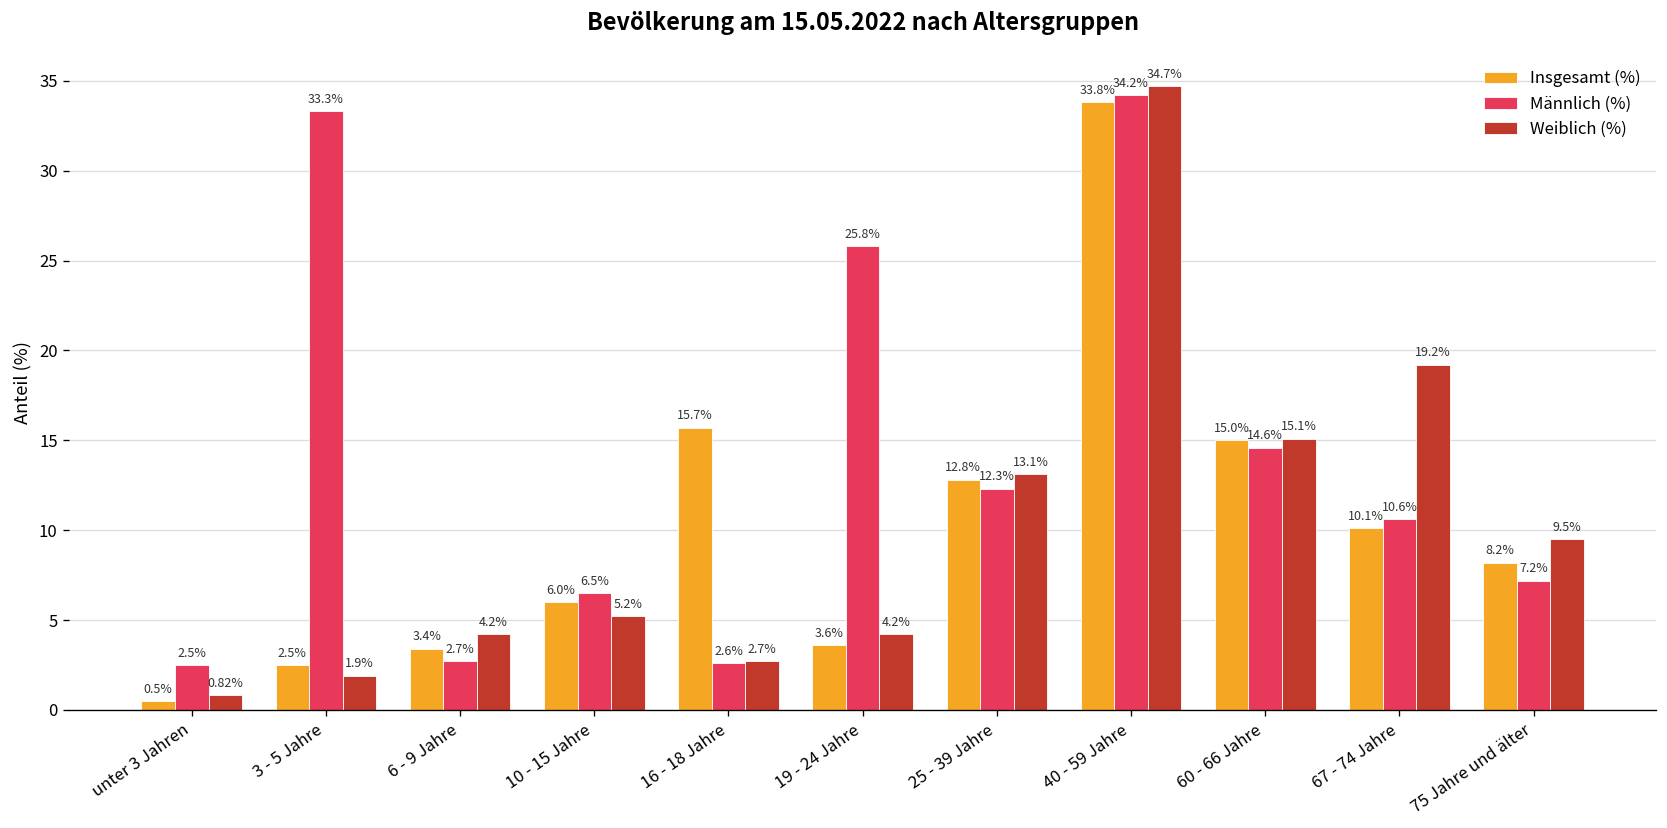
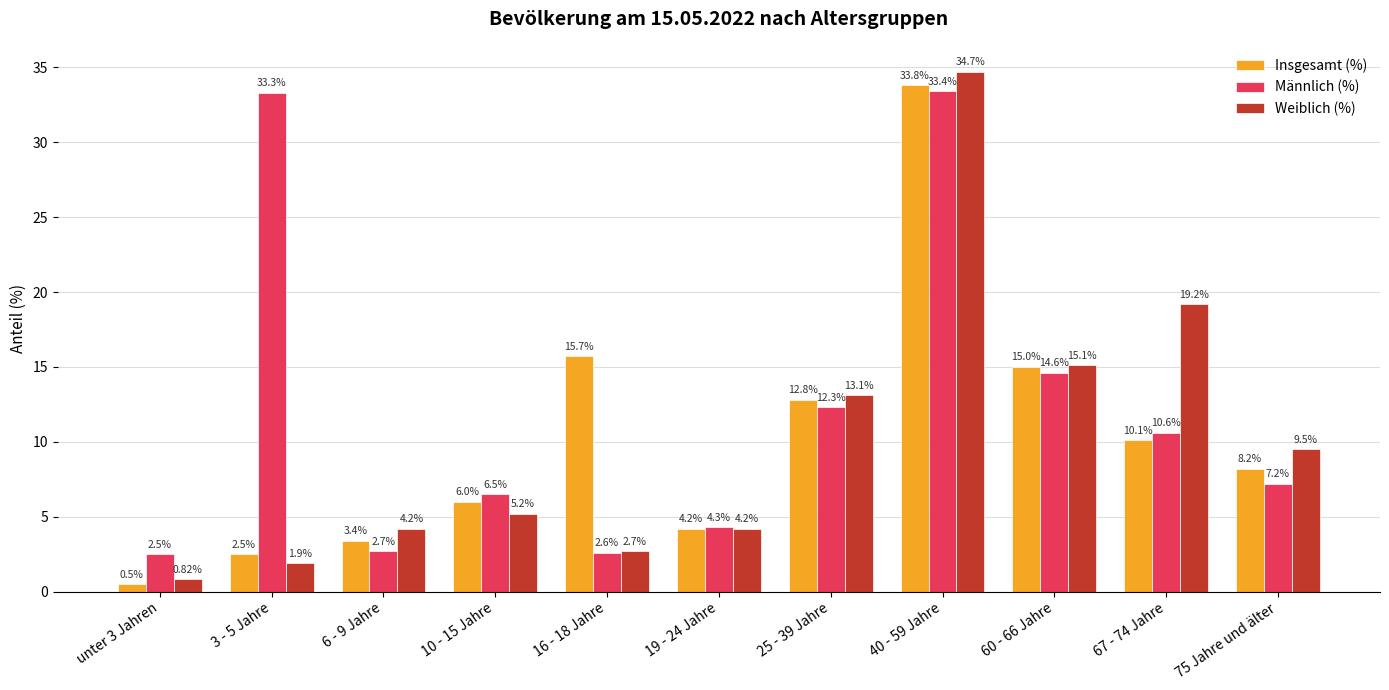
Insgesamt (%), 19 - 24 Jahre: 3.6% -> 4.2%
Männlich (%), 19 - 24 Jahre: 25.8% -> 4.3%
Männlich (%), 40 - 59 Jahre: 34.2% -> 33.4%
